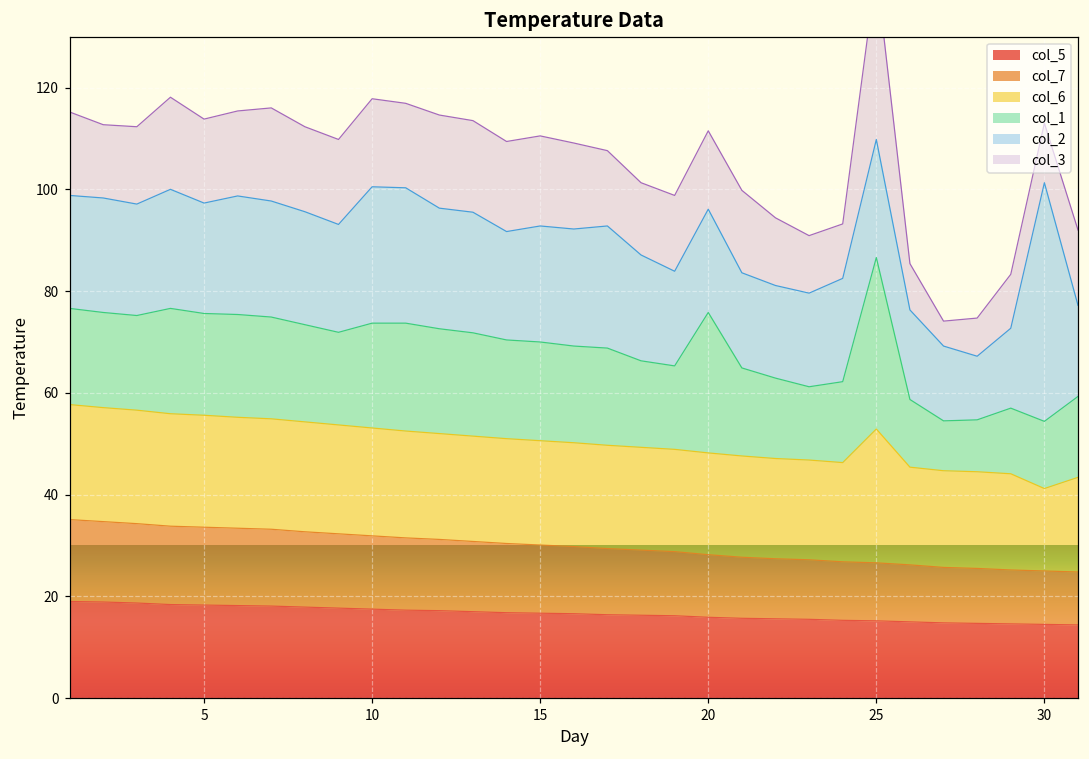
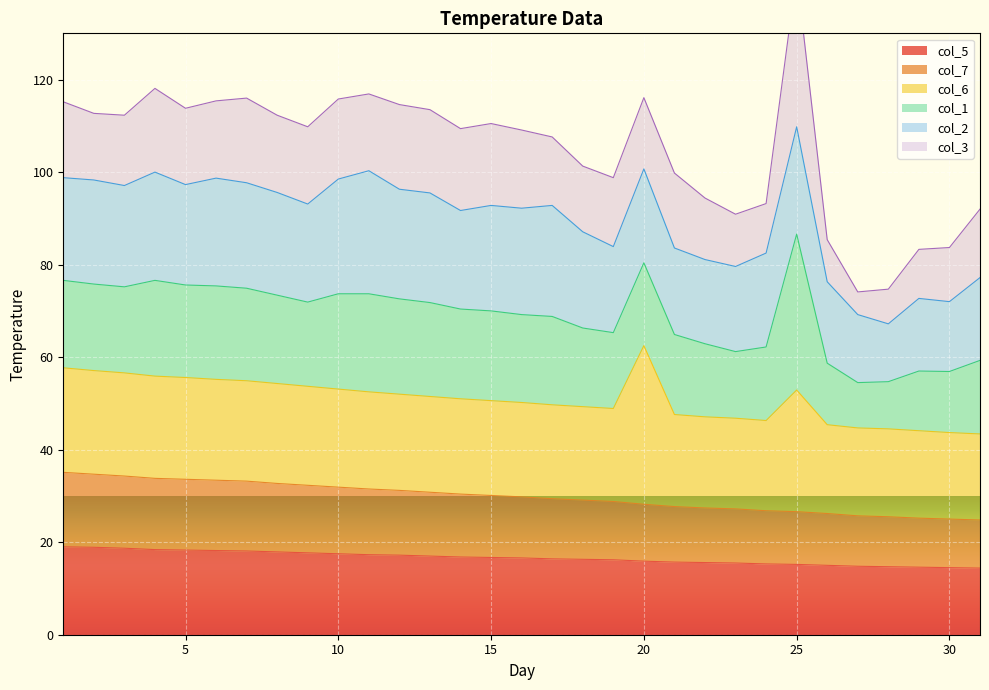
col_2, 10: 27 -> 25
col_6, 20: 20 -> 34
col_1, 20: 28 -> 18
col_6, 30: 16 -> 19
col_2, 30: 47 -> 15
